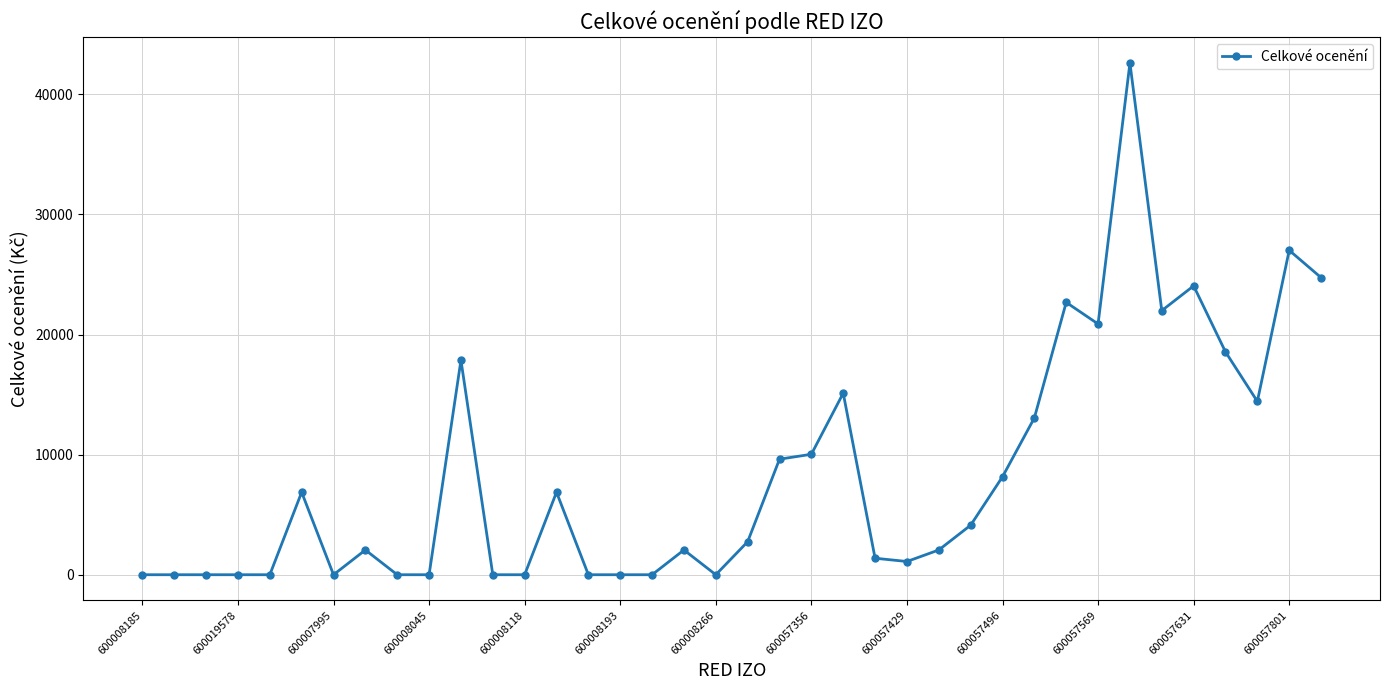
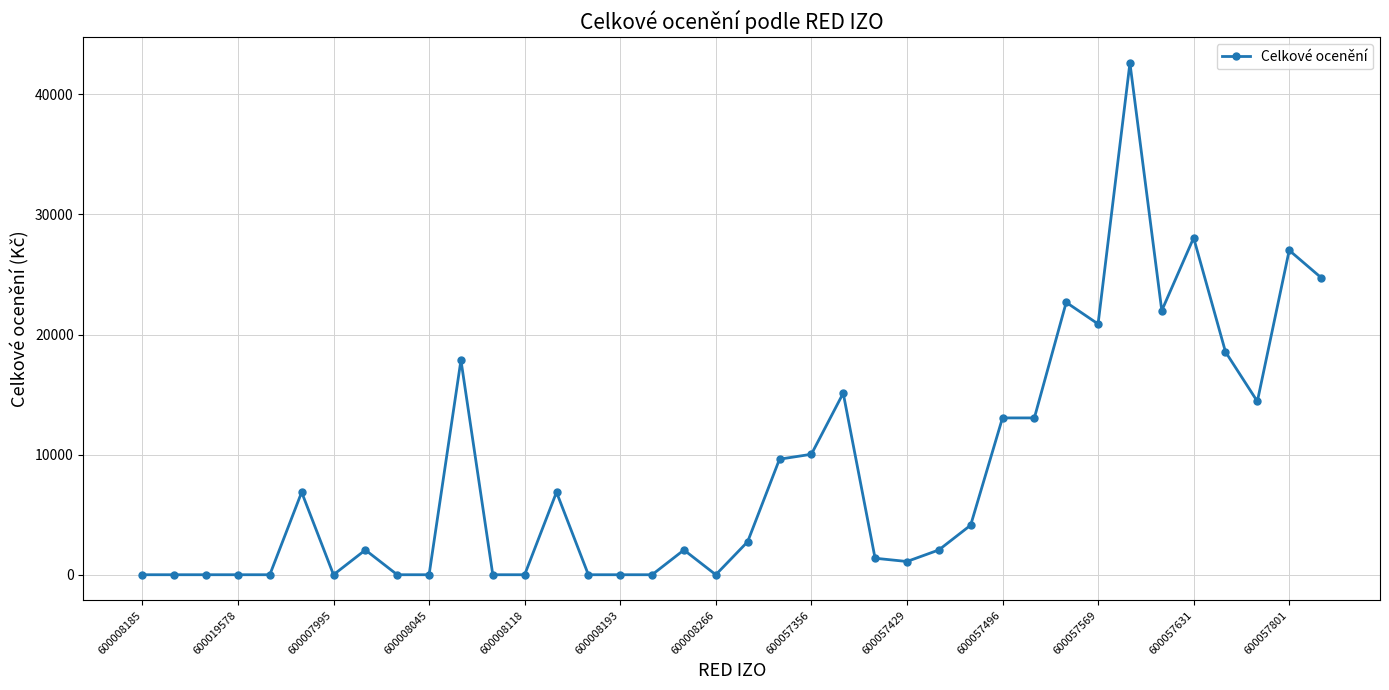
600057496: 8200 -> 13100
600057631: 24100 -> 28100
